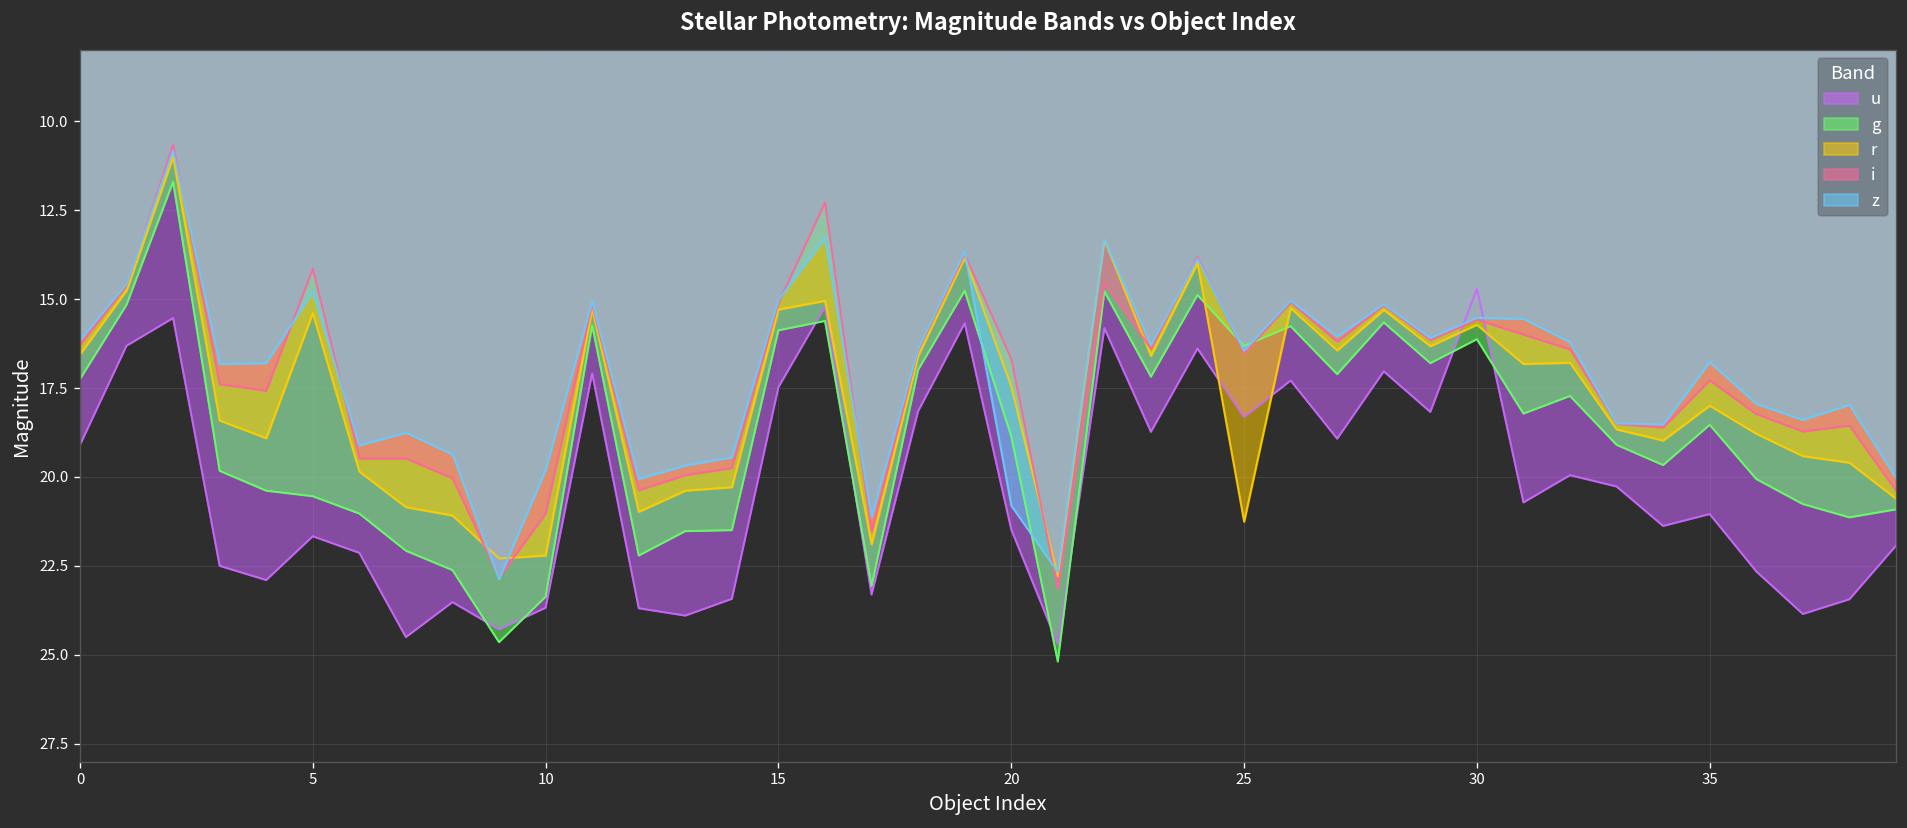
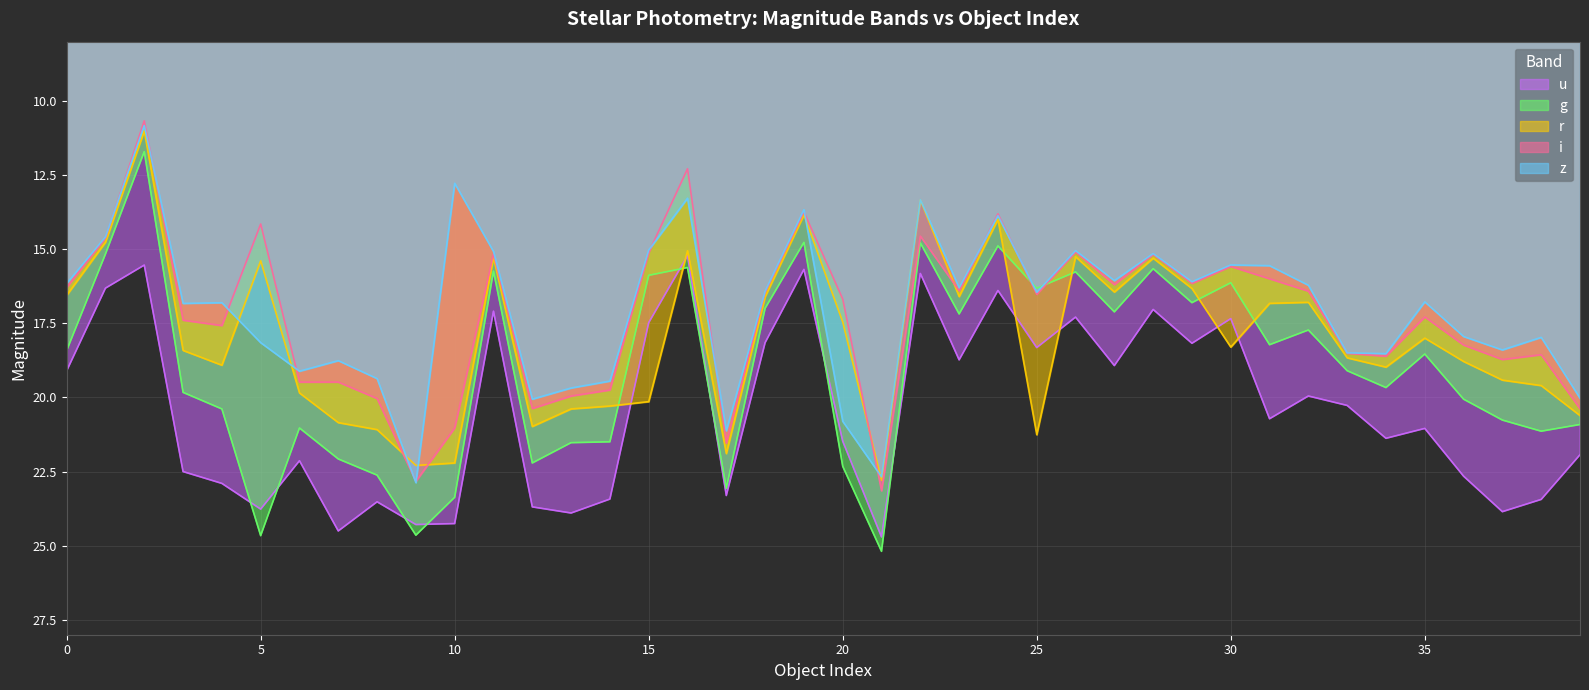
g, 0: 17.3 -> 18.4
u, 5: 21.7 -> 23.8
g, 5: 20.5 -> 24.7
z, 5: 14.8 -> 18.2
u, 10: 23.7 -> 24.3
z, 10: 19.8 -> 12.8
r, 15: 15.3 -> 20.1
g, 20: 18.9 -> 22.3
u, 30: 14.7 -> 17.3
r, 30: 15.7 -> 18.3
